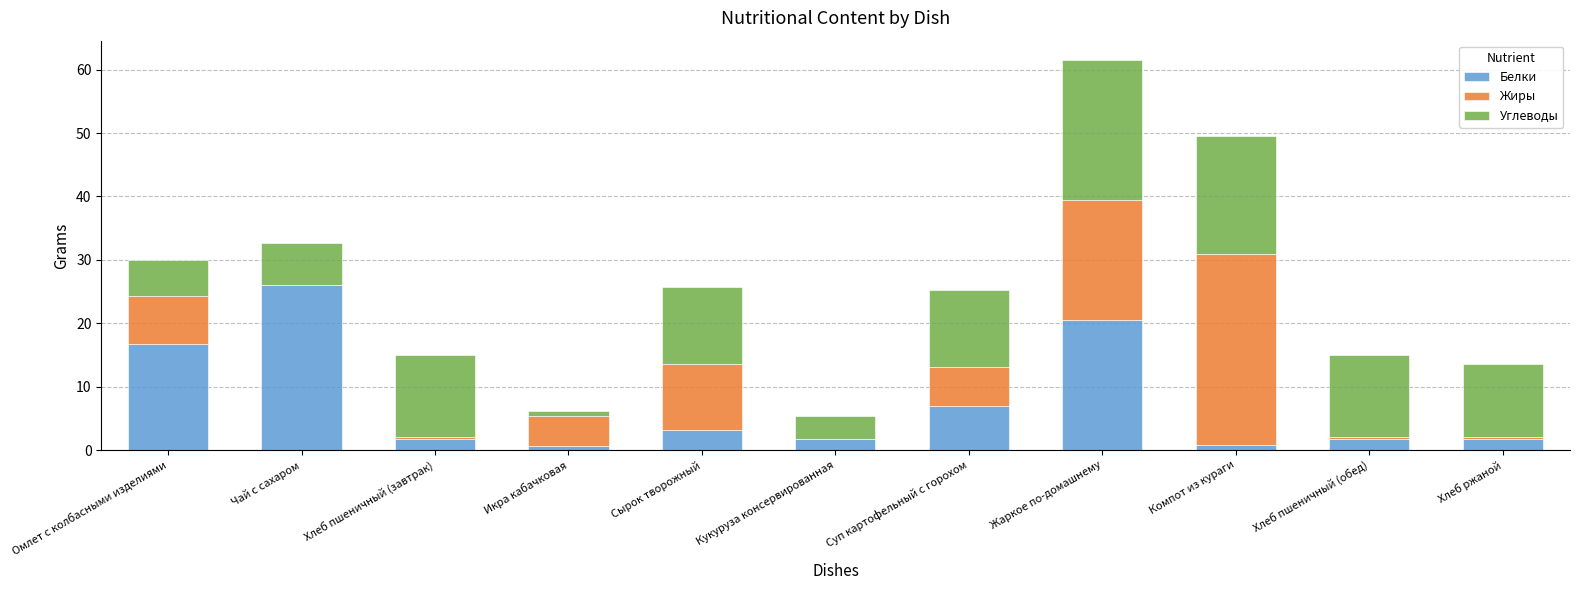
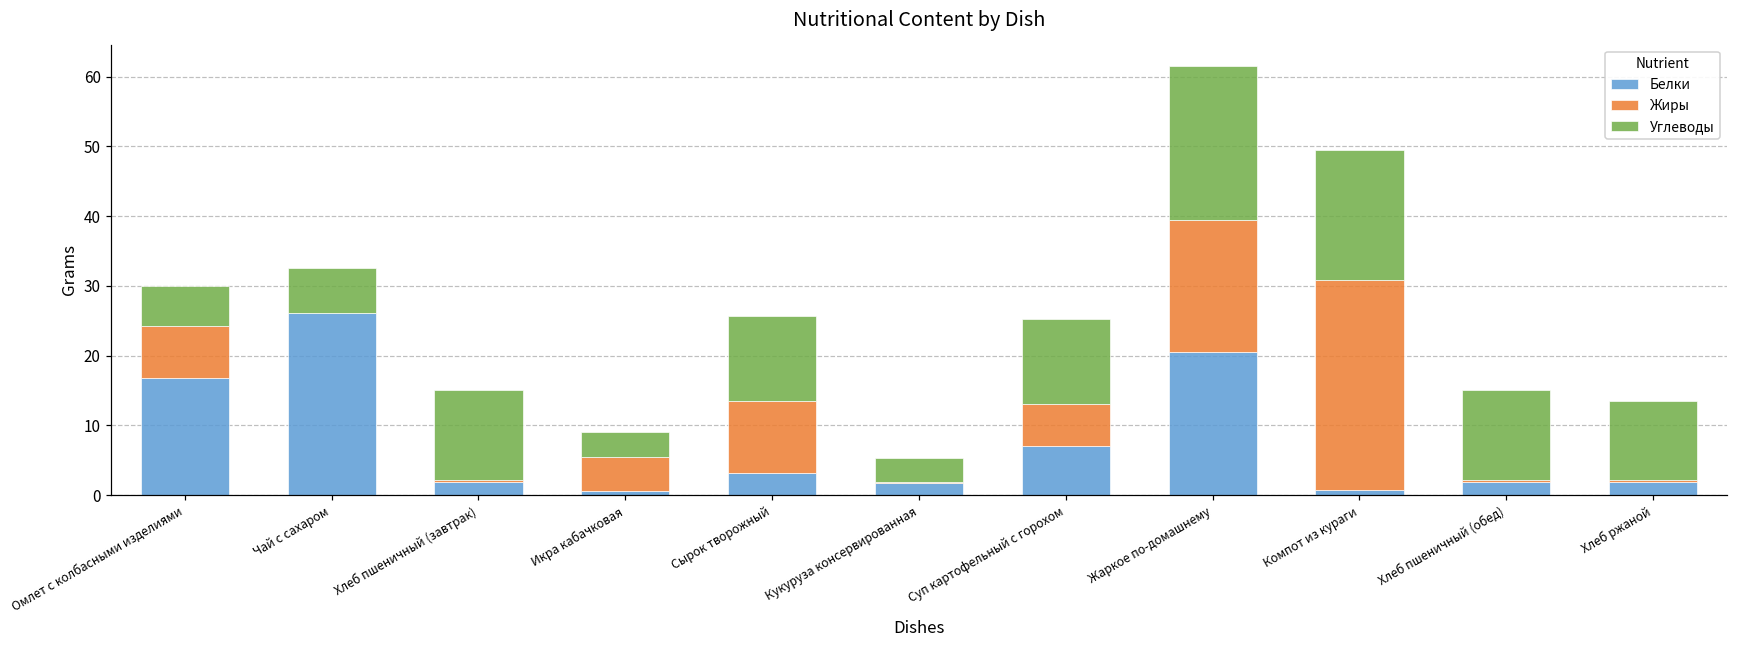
Углеводы, Икра кабачковая: 1 -> 4
